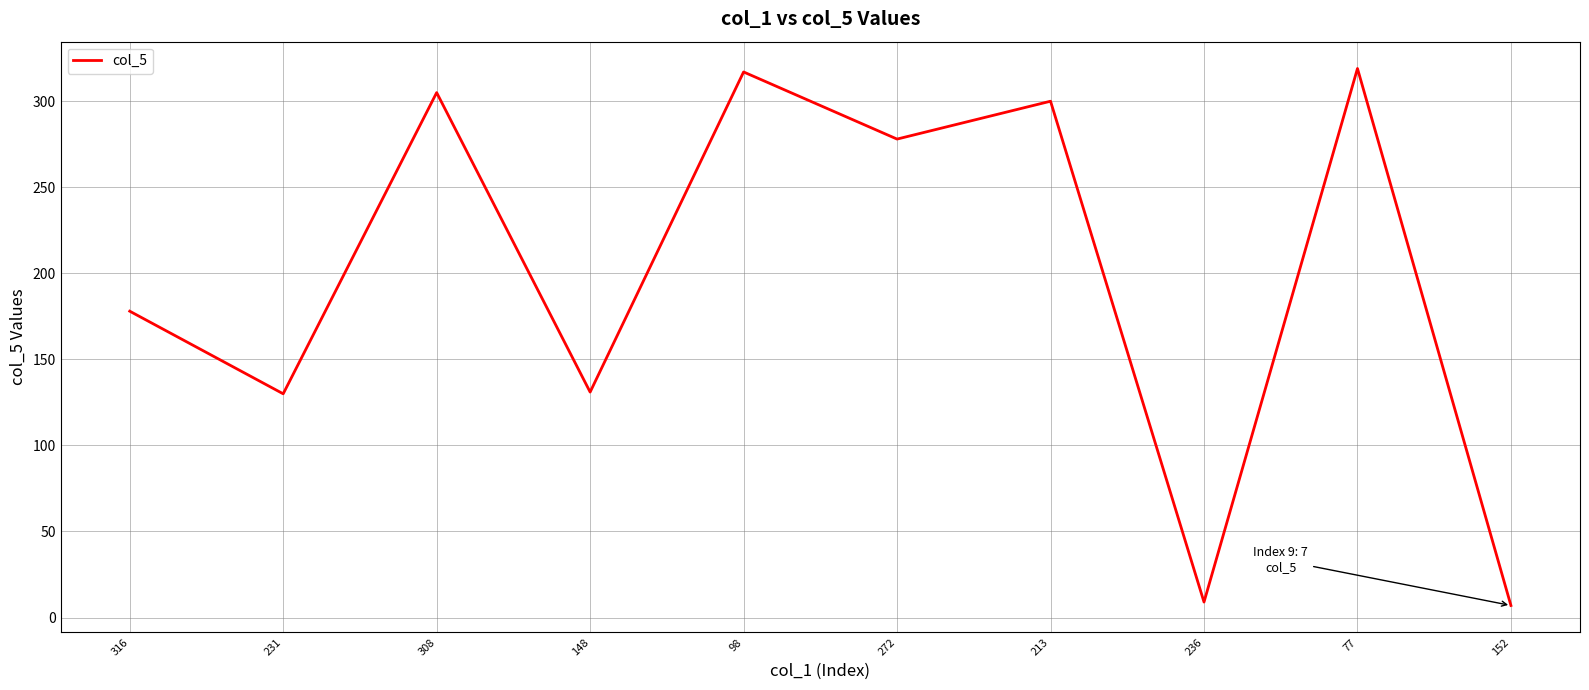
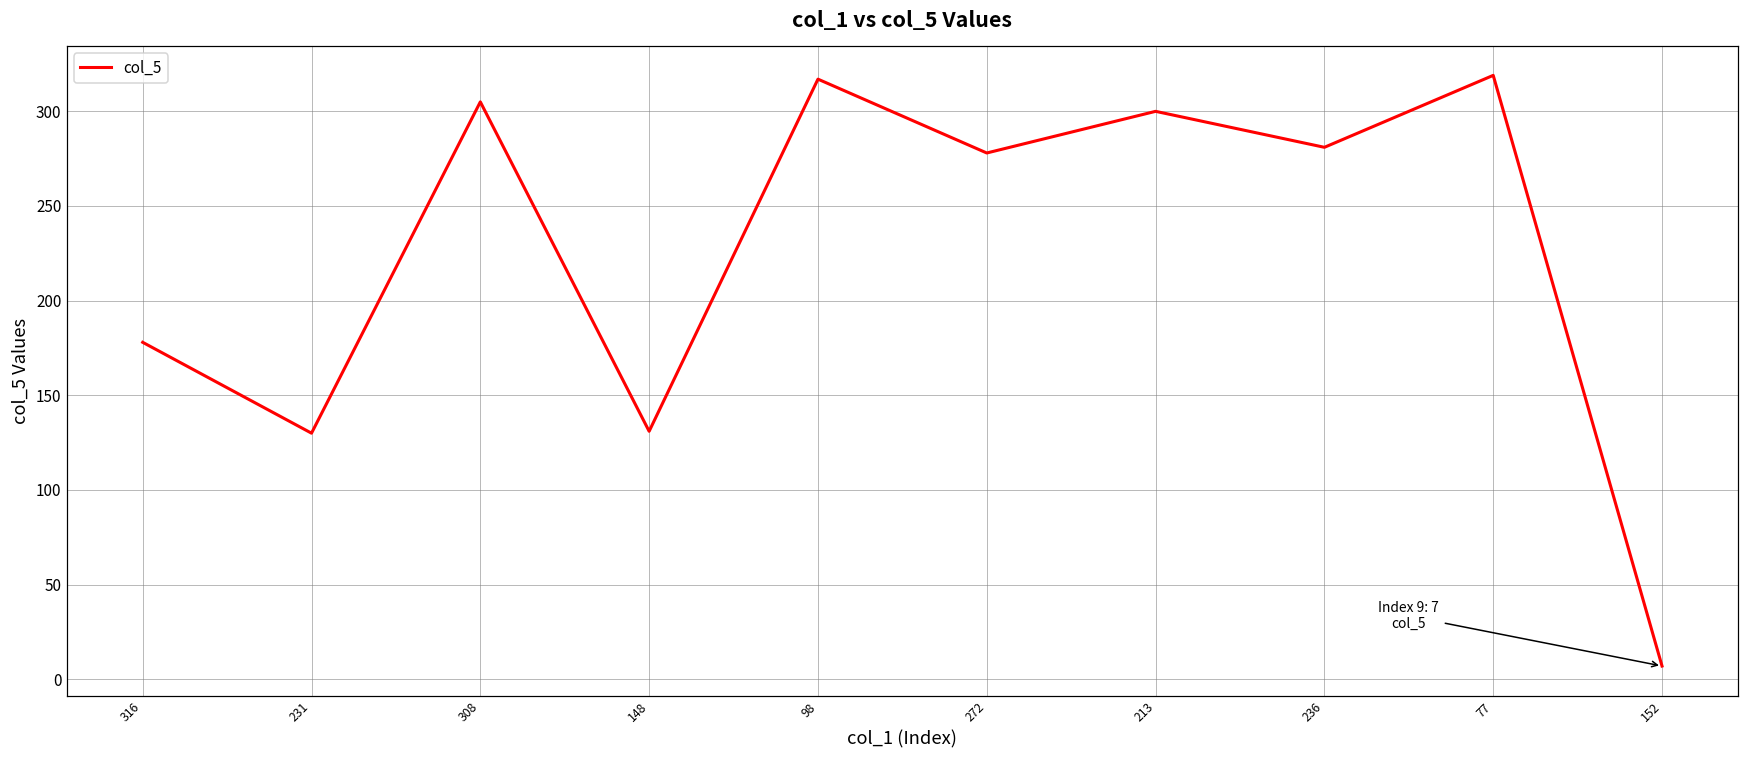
236: 9 -> 281
